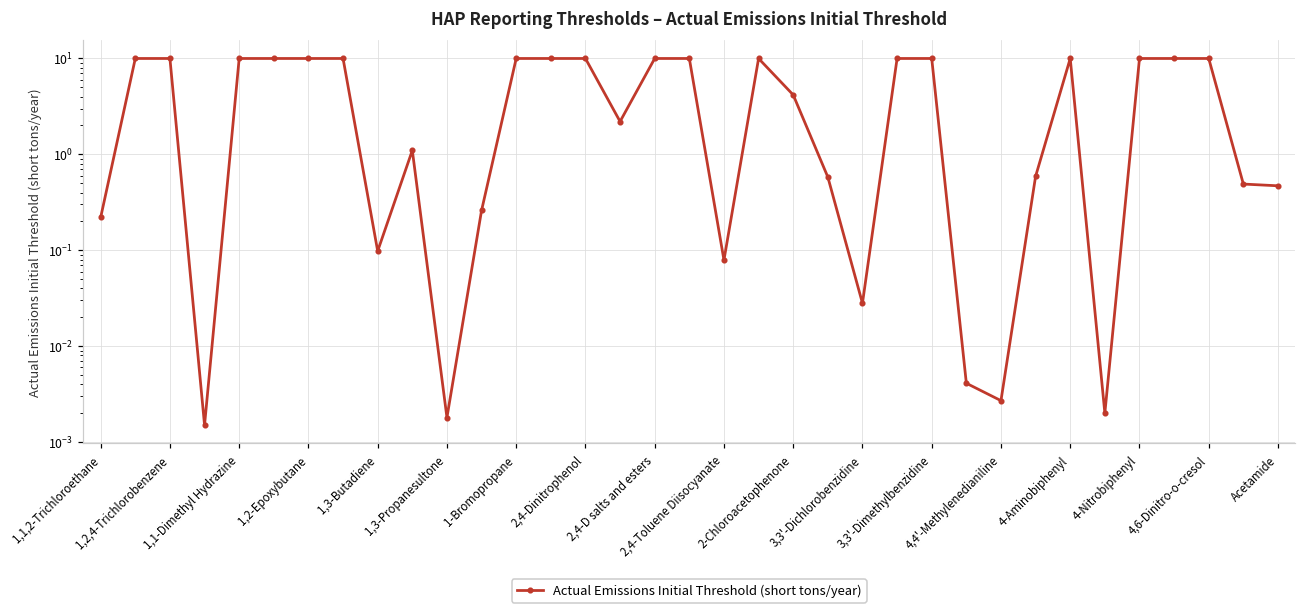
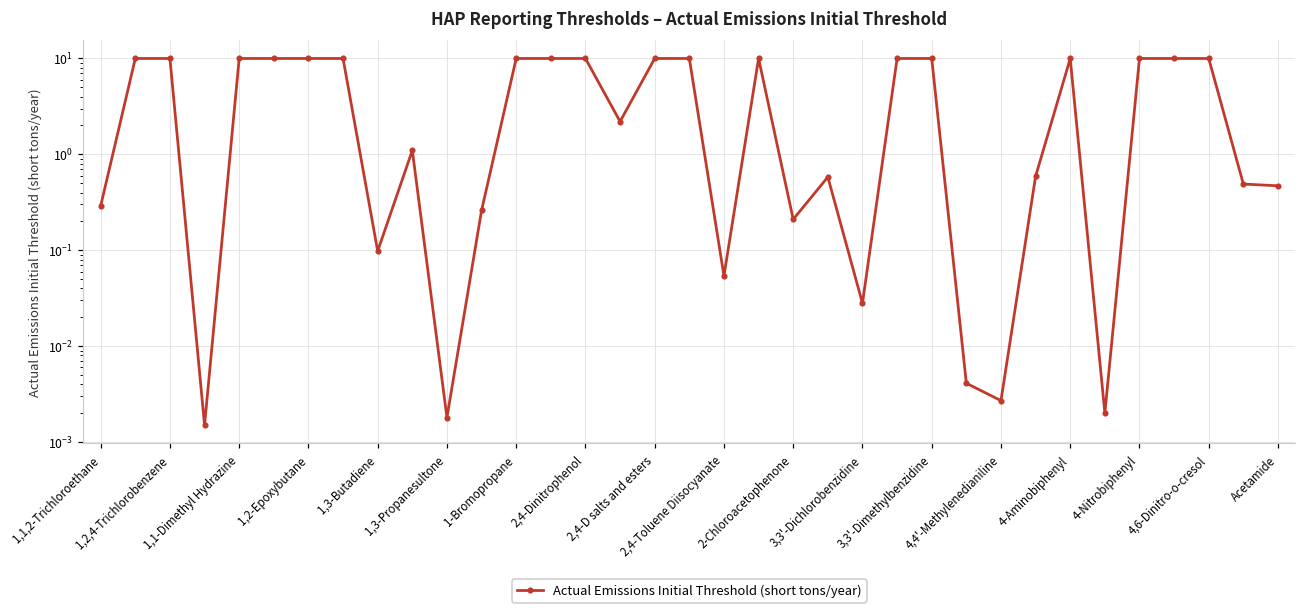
1,1,2-Trichloroethane: 0.22 -> 0.29
2,4-Toluene Diisocyanate: 0.08 -> 0.05
2-Chloroacetophenone: 4 -> 0.21
